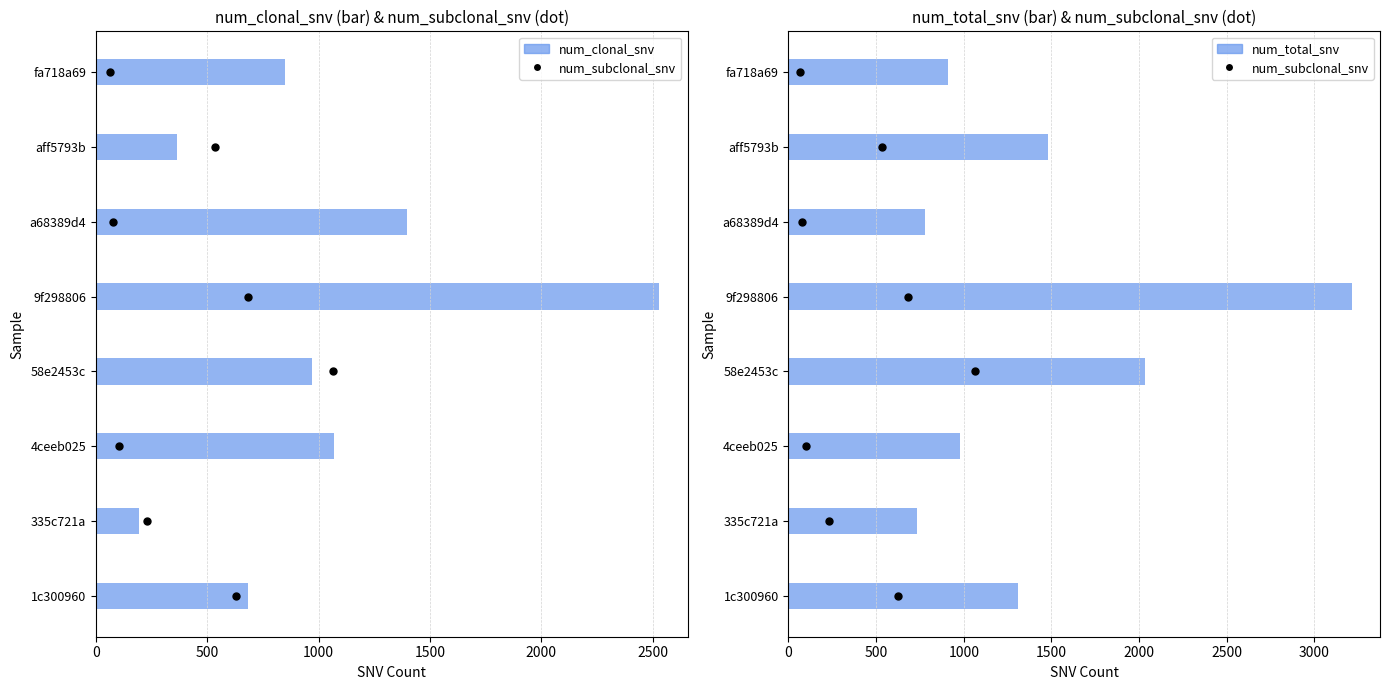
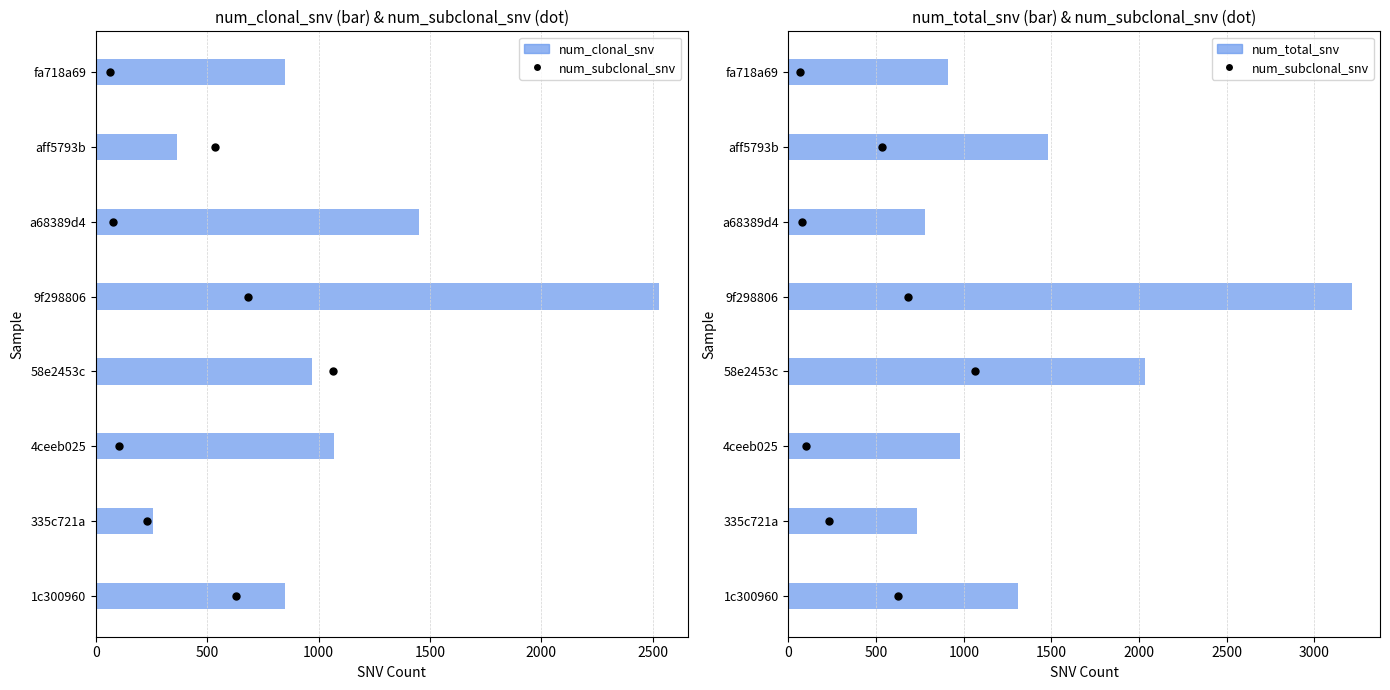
num_clonal_snv (bar) & num_subclonal_snv (dot), num_clonal_snv, a68389d4: 1400 -> 1450
num_clonal_snv (bar) & num_subclonal_snv (dot), num_clonal_snv, 335c721a: 190 -> 260
num_clonal_snv (bar) & num_subclonal_snv (dot), num_clonal_snv, 1c300960: 680 -> 850
